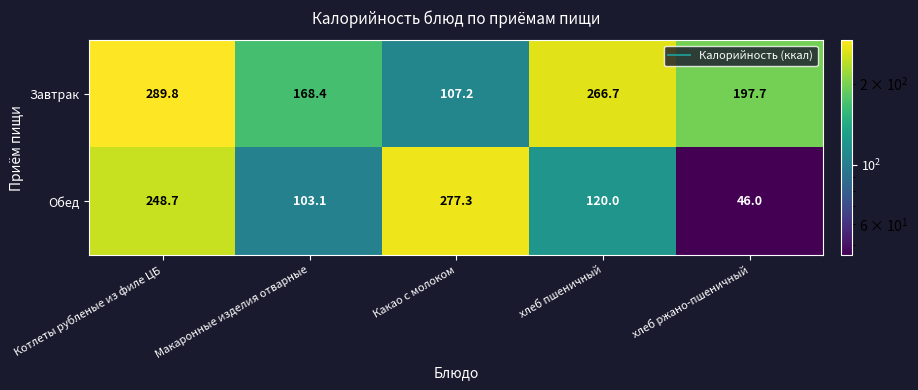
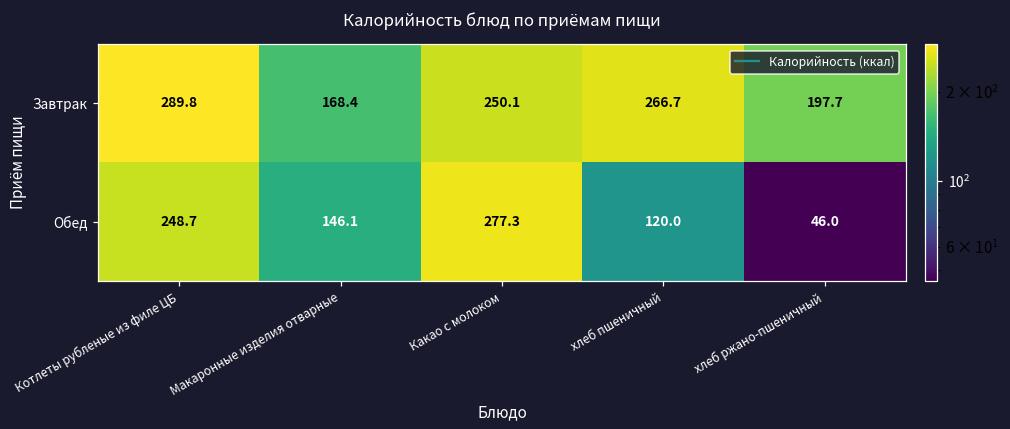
Завтрак, Какао с молоком: 107.2 -> 250.1
Обед, Макаронные изделия отварные: 103.1 -> 146.1
